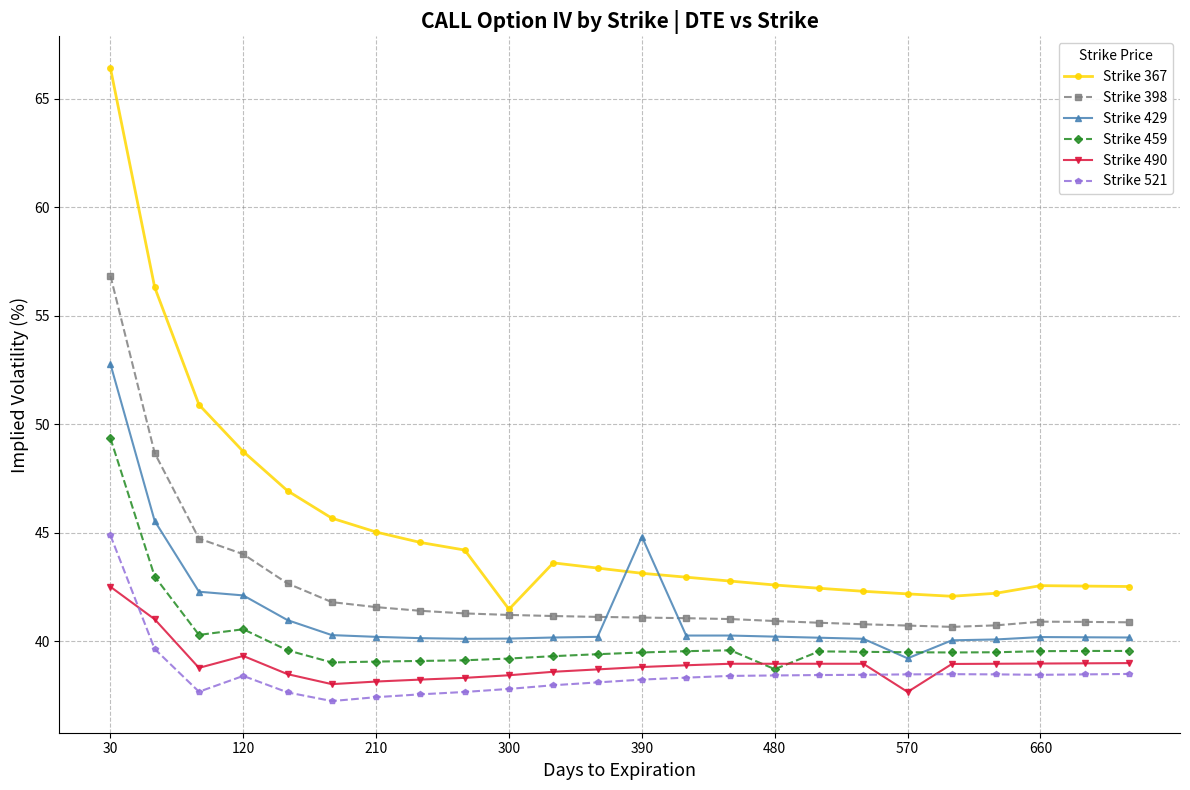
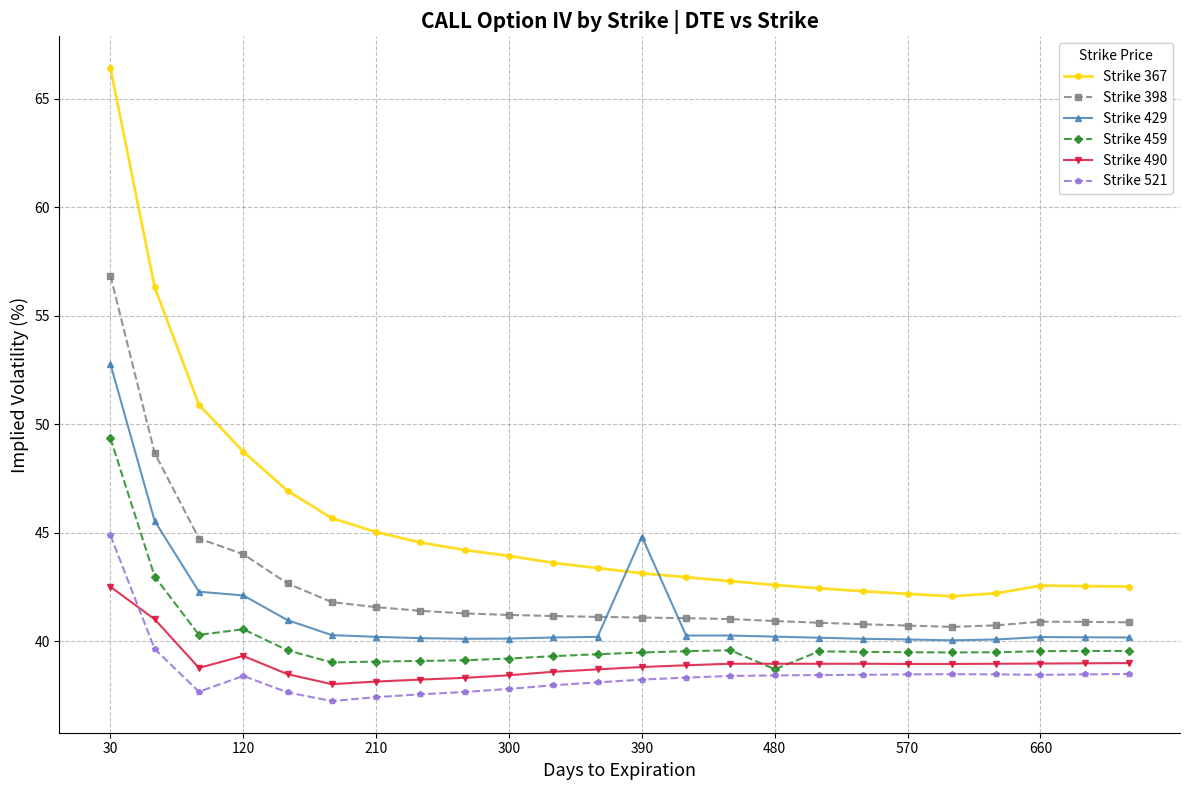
Strike 367, 300: 41.5 -> 43.9
Strike 429, 570: 39.2 -> 40.1
Strike 490, 570: 37.7 -> 39.0
